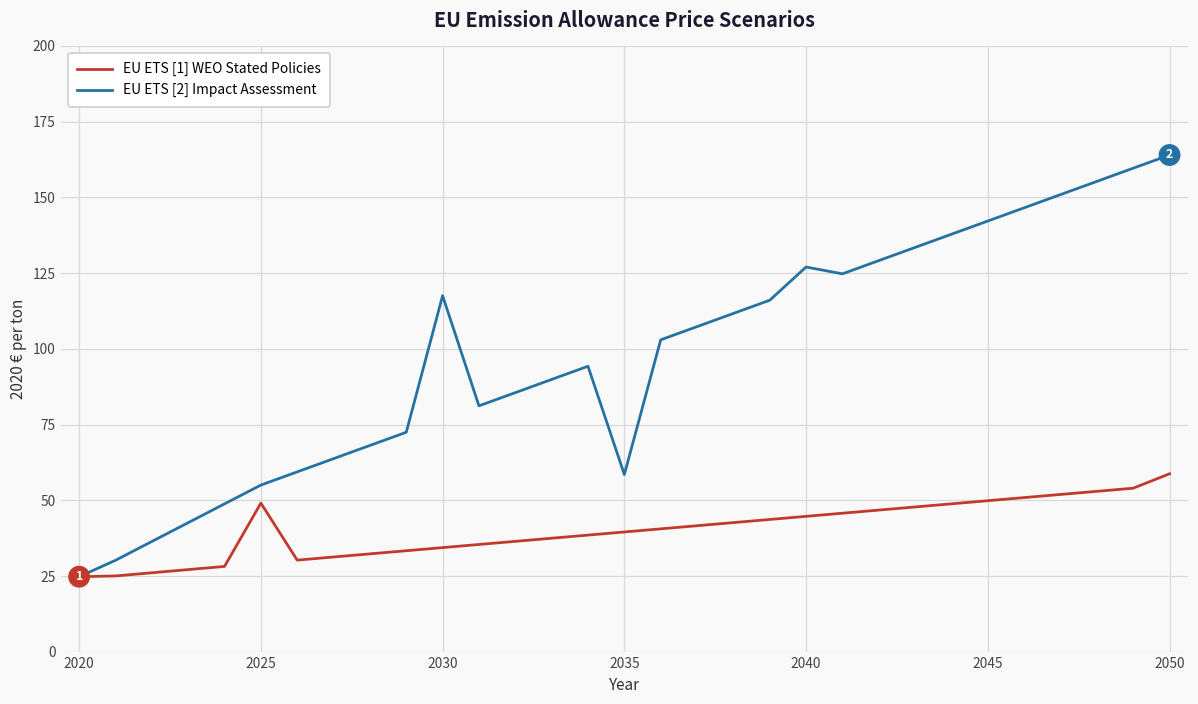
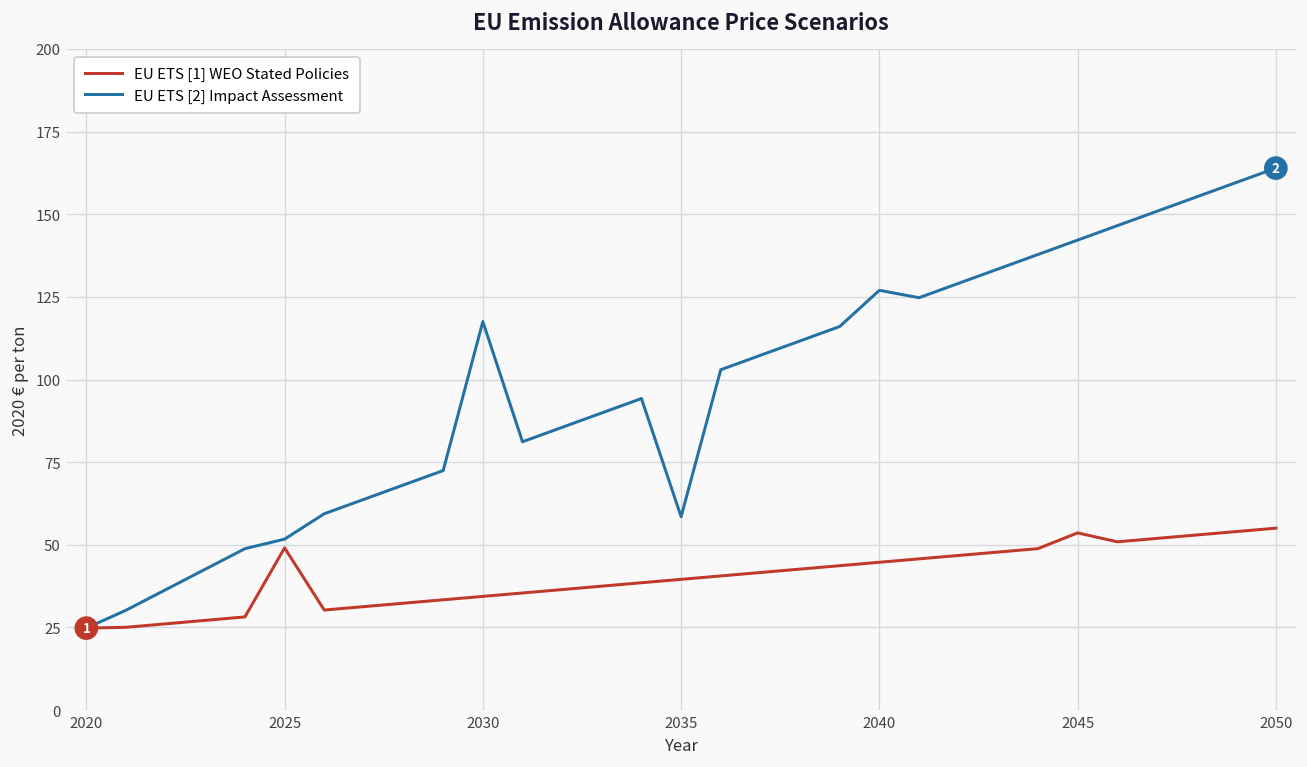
EU ETS [2] Impact Assessment, 2025: 55 -> 52
EU ETS [1] WEO Stated Policies, 2045: 50 -> 54
EU ETS [1] WEO Stated Policies, 2050: 59 -> 55
